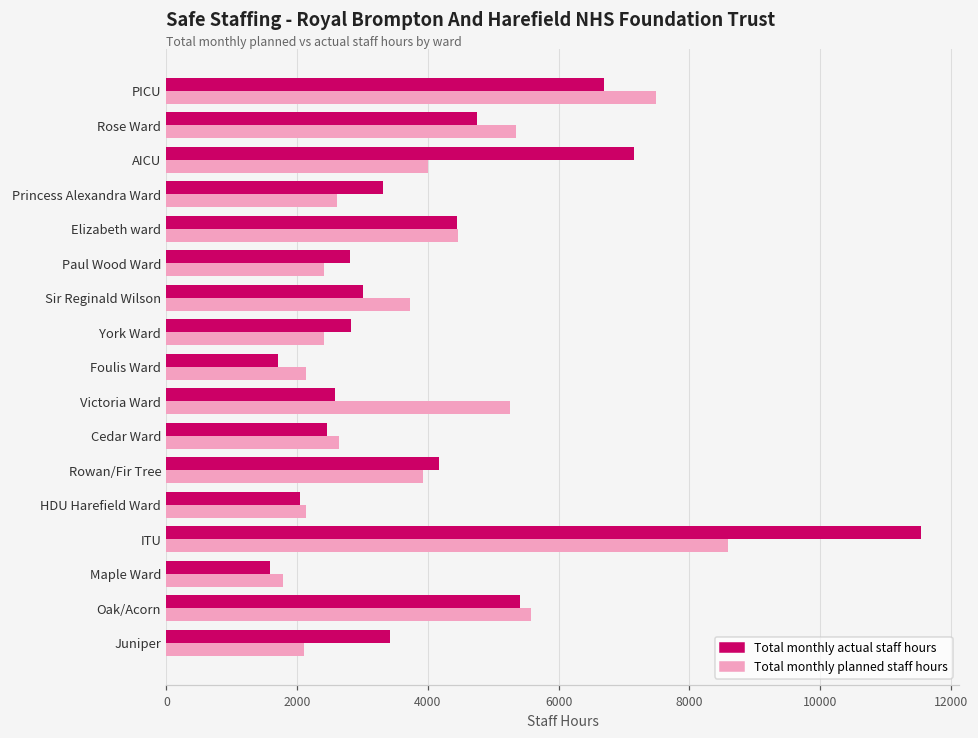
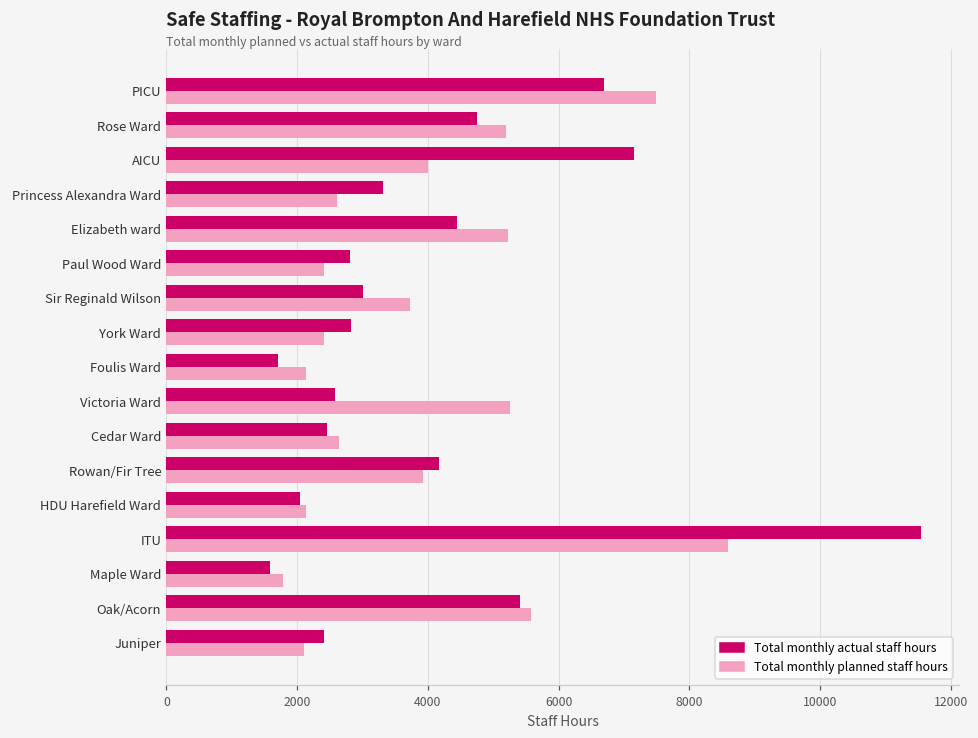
Total monthly planned staff hours, Rose Ward: 5300 -> 5200
Total monthly planned staff hours, Elizabeth ward: 4500 -> 5200
Total monthly actual staff hours, Juniper: 3400 -> 2400
